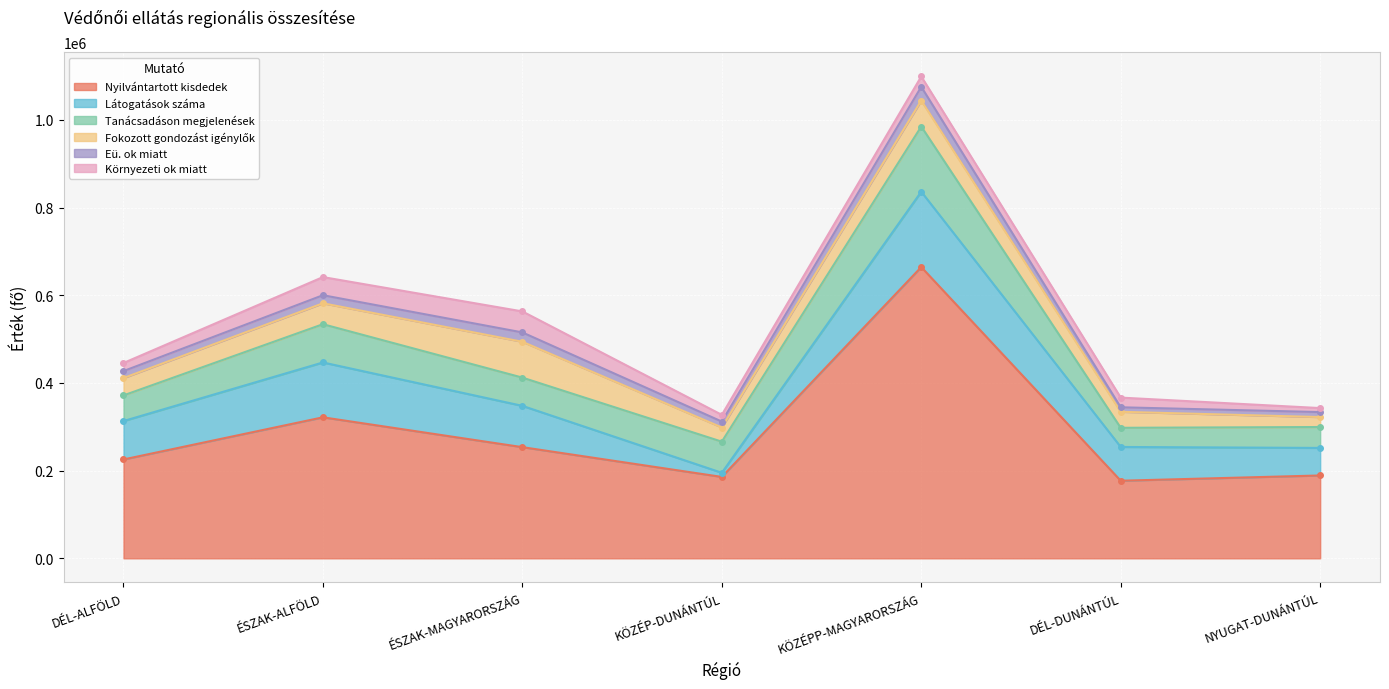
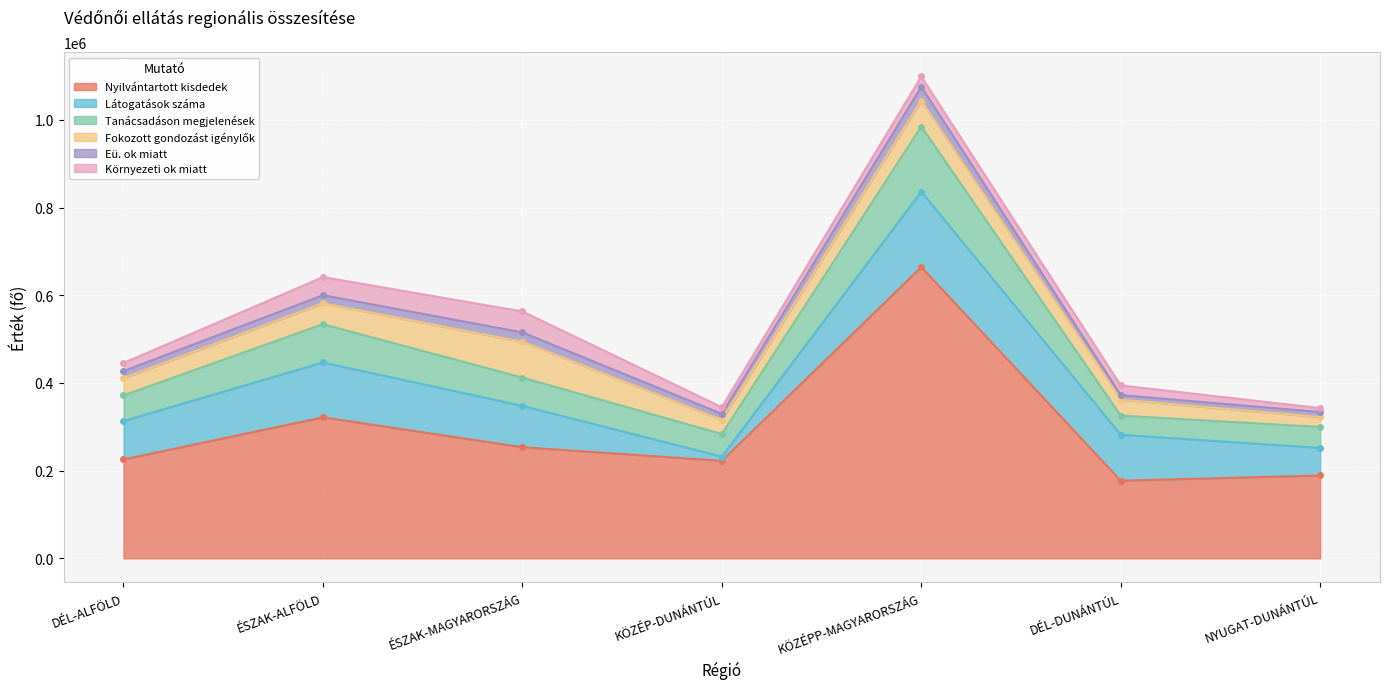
Nyilvántartott kisdedek, KÖZÉP-DUNÁNTÚL: 190000 -> 220000
Tanácsadáson megjelenések, KÖZÉP-DUNÁNTÚL: 70000 -> 50000
Látogatások száma, DÉL-DUNÁNTÚL: 80000 -> 100000
